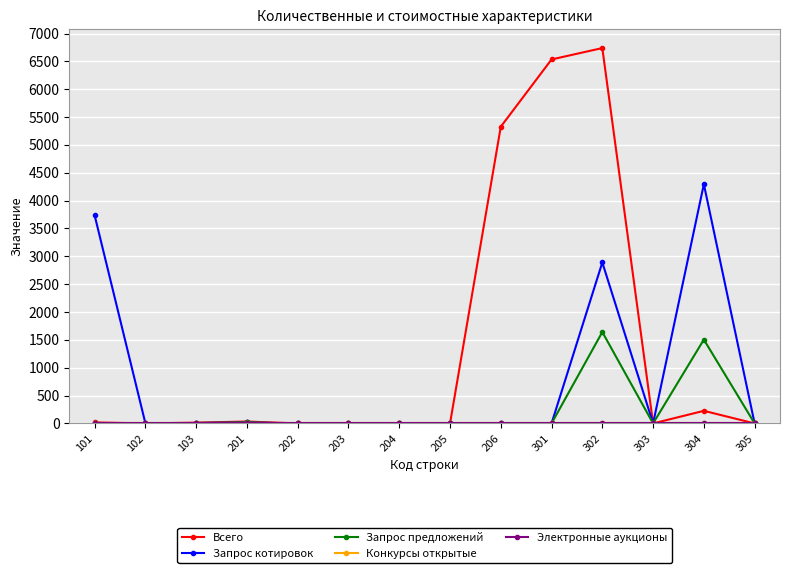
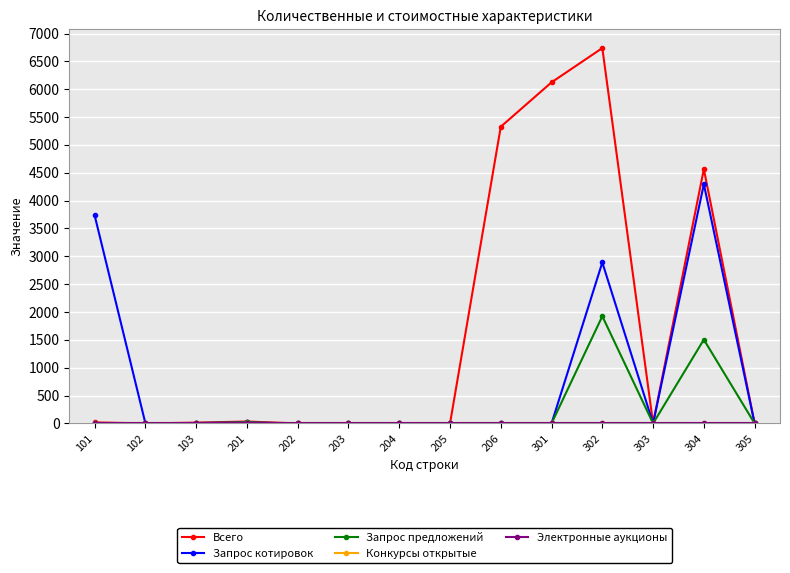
Всего, 301: 6500 -> 6100
Запрос предложений, 302: 1600 -> 1900
Всего, 304: 200 -> 4600
